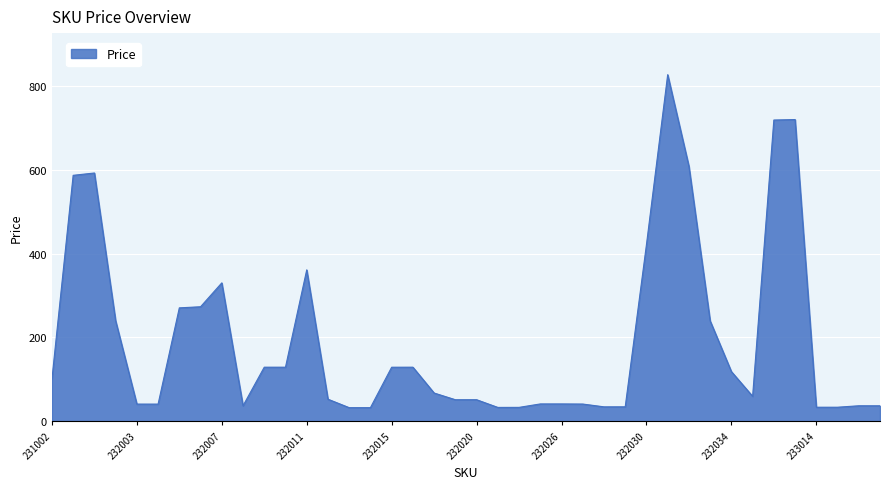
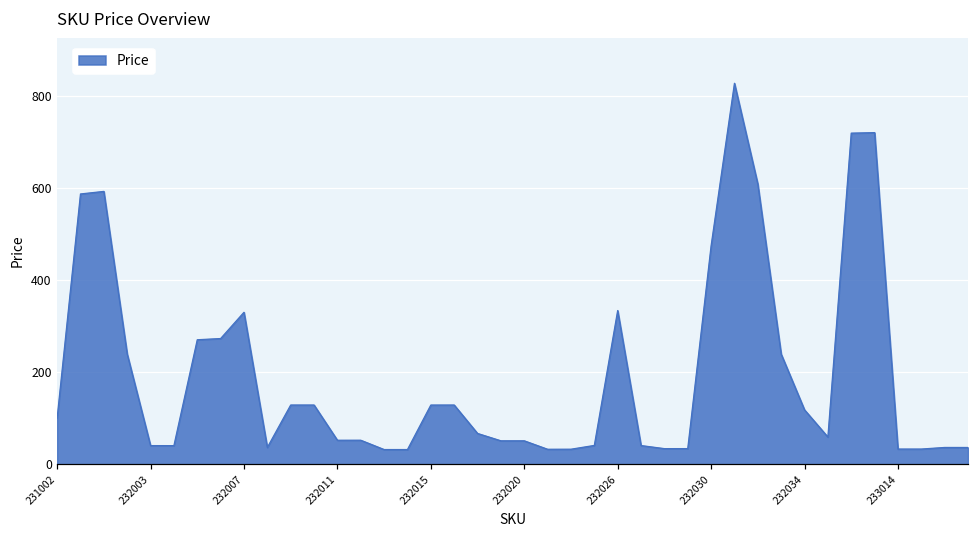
232011: 360 -> 50
232026: 40 -> 330
232030: 420 -> 470
